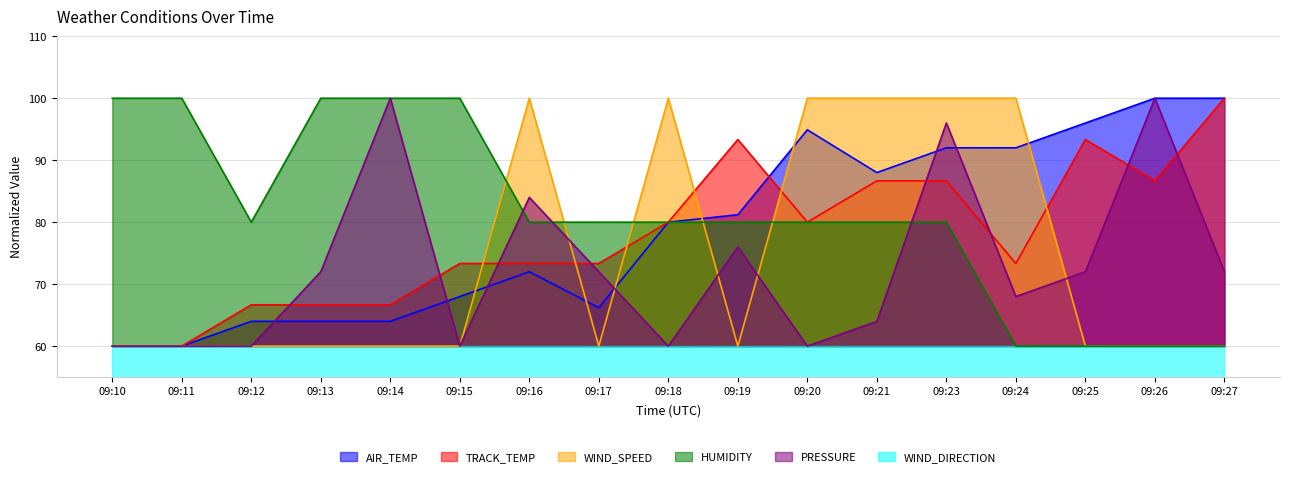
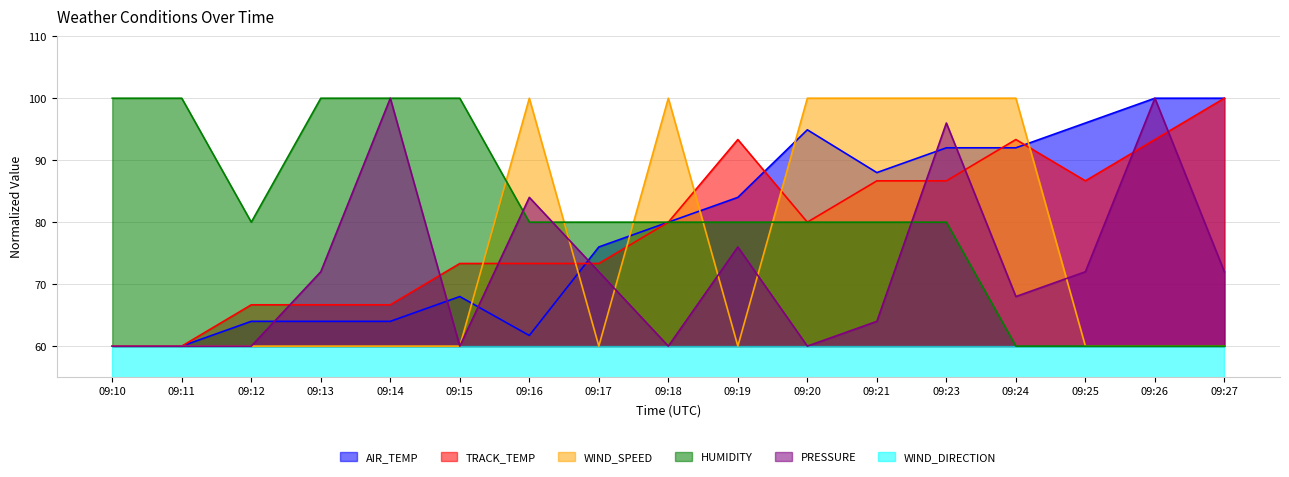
AIR_TEMP, 09:16: 72 -> 62
AIR_TEMP, 09:17: 66 -> 76
AIR_TEMP, 09:19: 81 -> 84
TRACK_TEMP, 09:24: 73 -> 93
TRACK_TEMP, 09:25: 93 -> 87
TRACK_TEMP, 09:26: 87 -> 93
